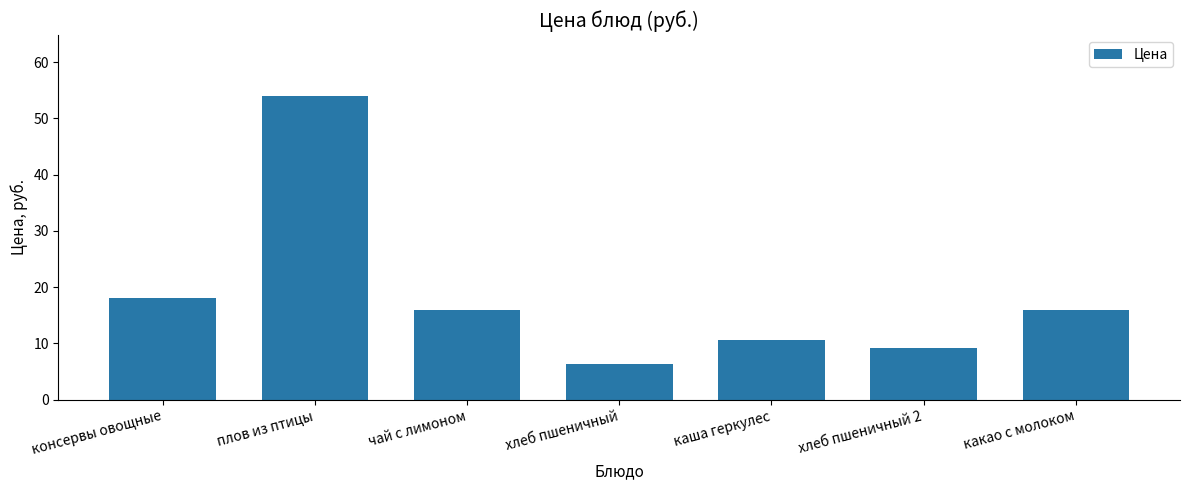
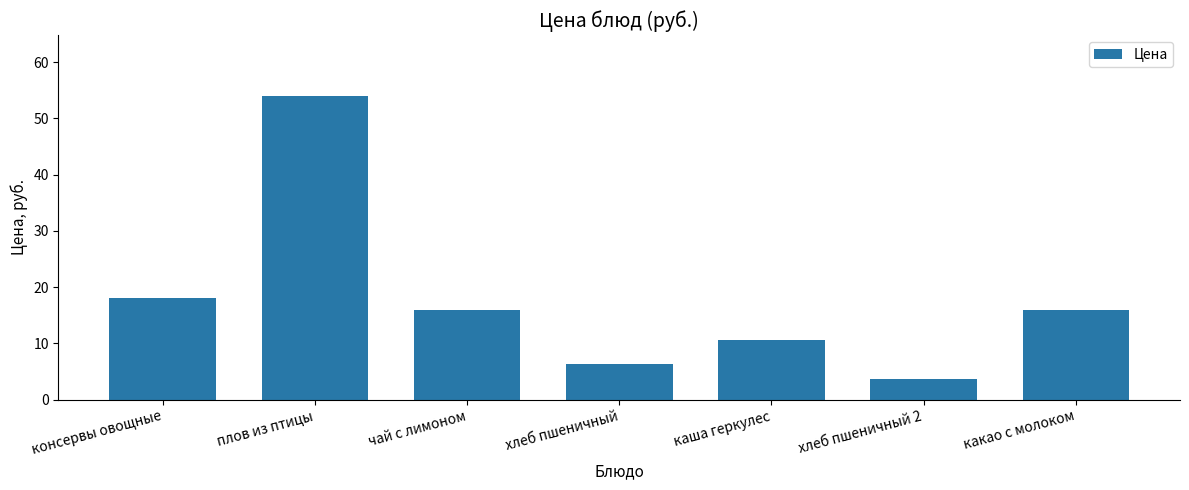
хлеб пшеничный 2: 9 -> 4
